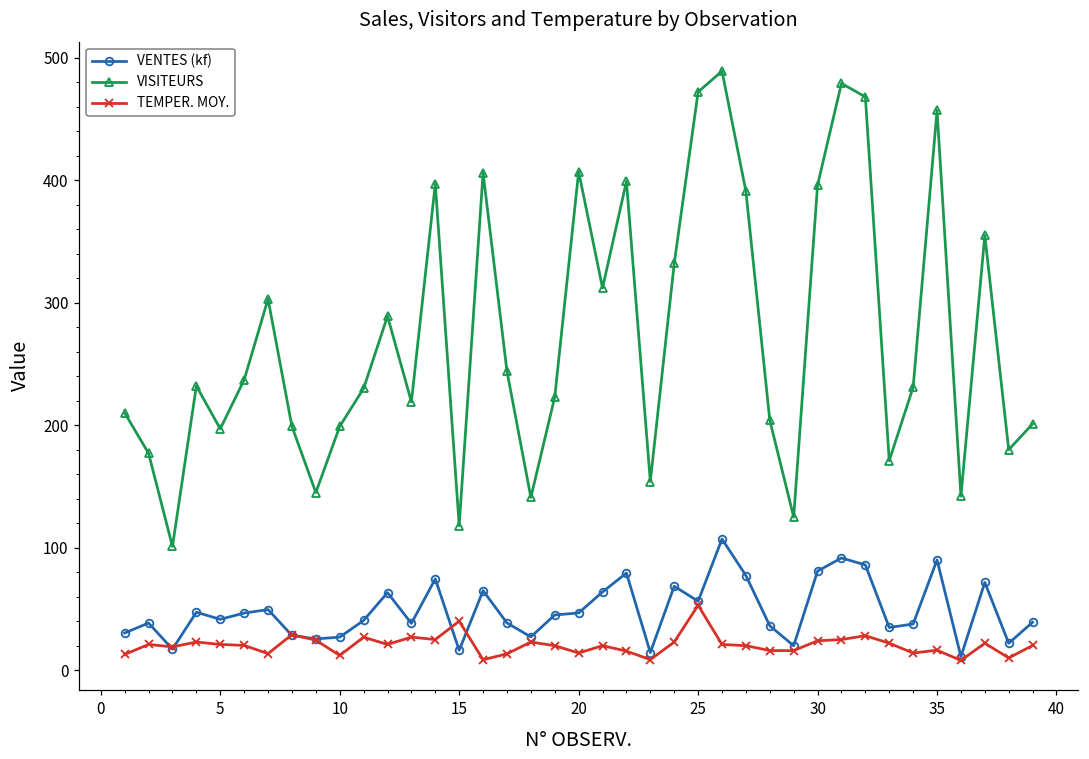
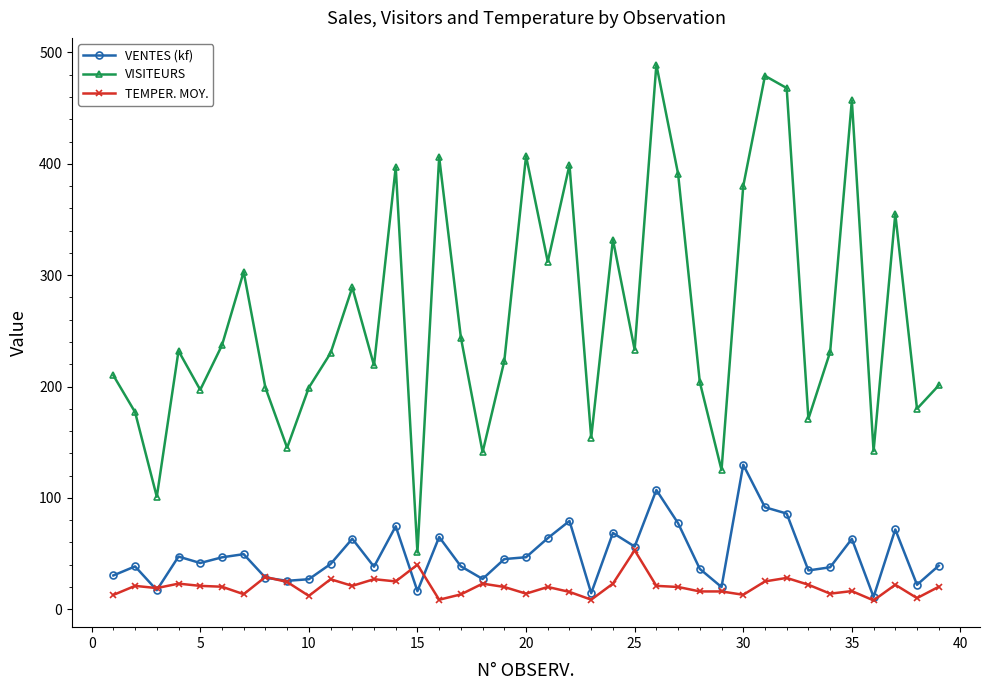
VISITEURS, 15: 118 -> 51
VISITEURS, 25: 472 -> 233
VENTES (kf), 30: 81 -> 130
VISITEURS, 30: 396 -> 380
TEMPER. MOY., 30: 24 -> 13
VENTES (kf), 35: 90 -> 63
